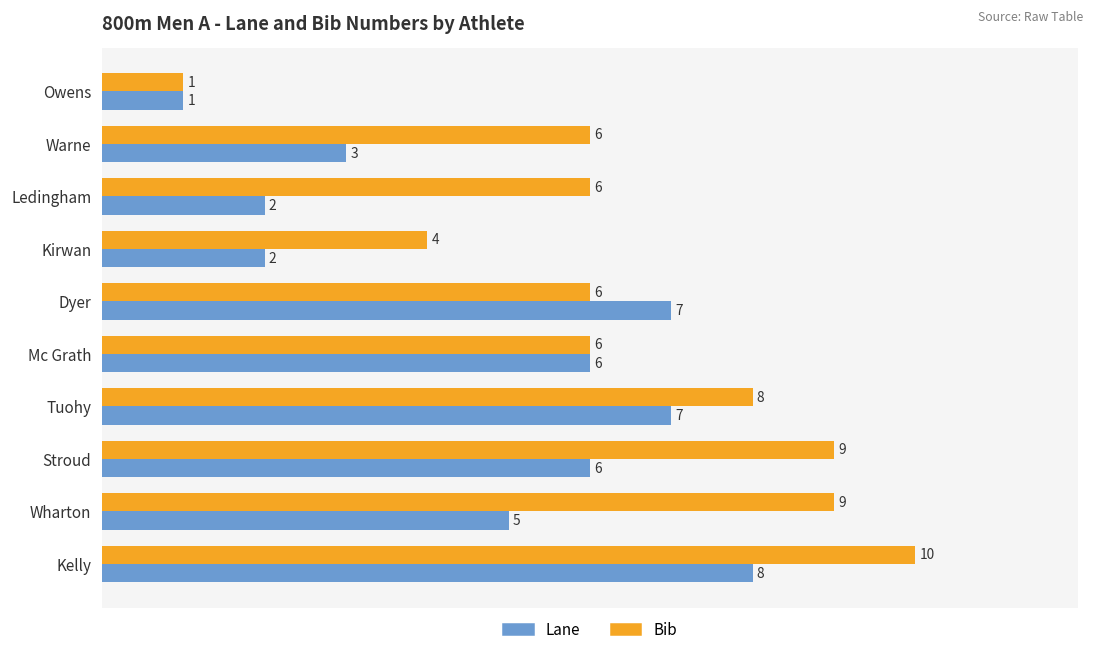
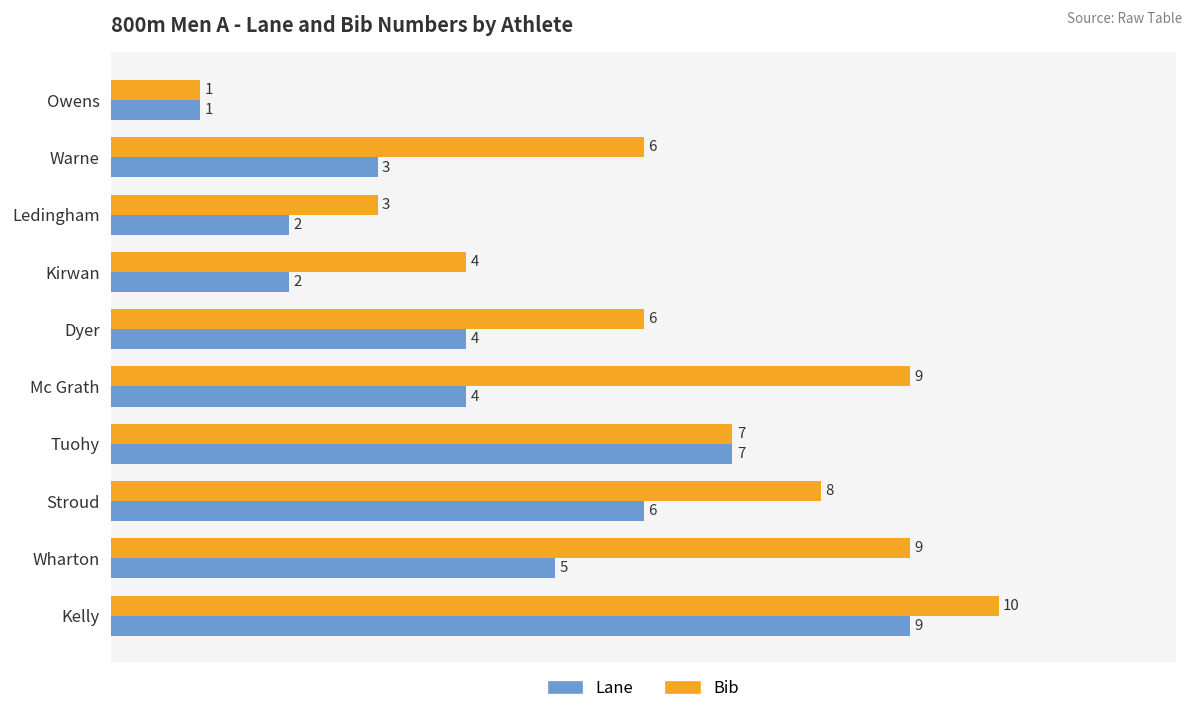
Bib, Ledingham: 6 -> 3
Lane, Dyer: 7 -> 4
Bib, Mc Grath: 6 -> 9
Lane, Mc Grath: 6 -> 4
Bib, Tuohy: 8 -> 7
Bib, Stroud: 9 -> 8
Lane, Kelly: 8 -> 9
